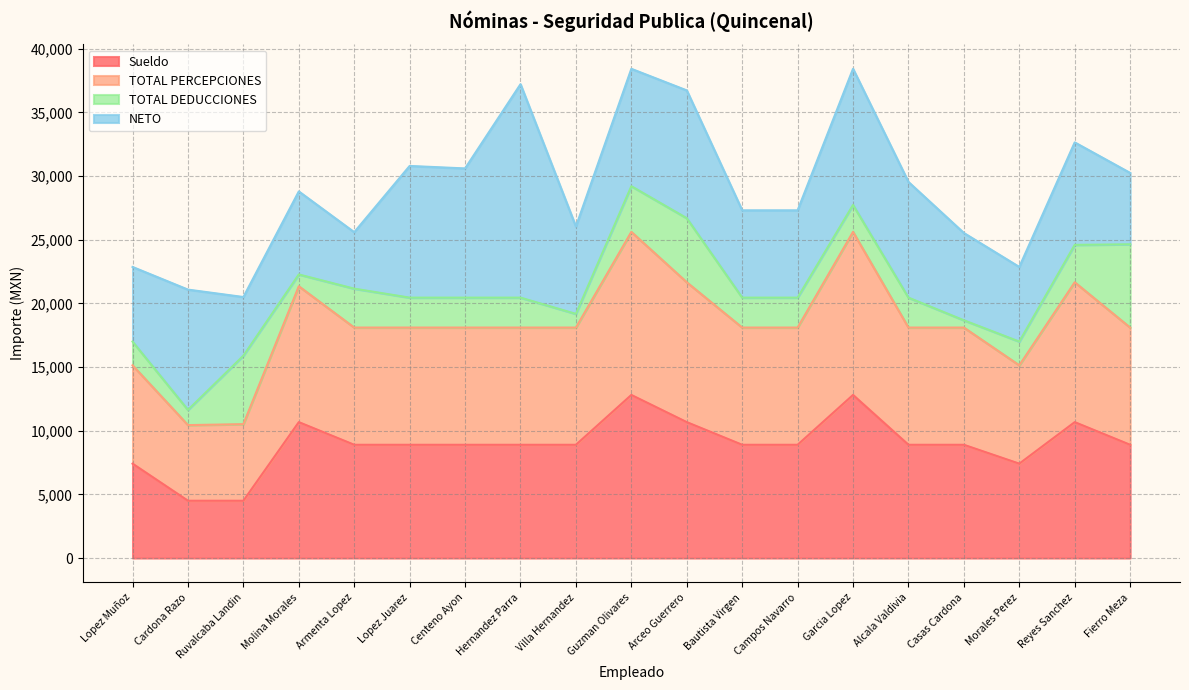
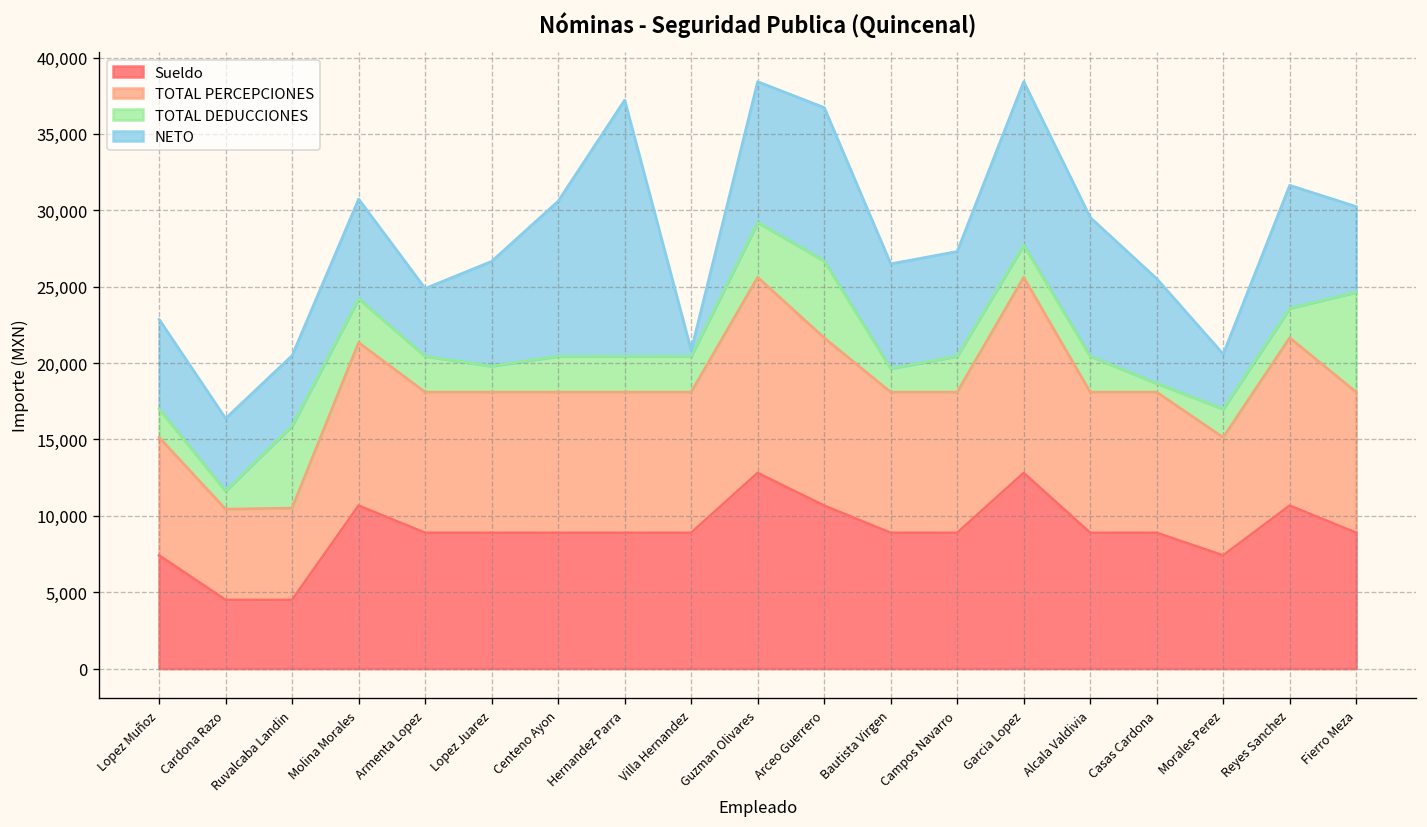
NETO, Cardona Razo: 9,500 -> 4,700
TOTAL DEDUCCIONES, Molina Morales: 900 -> 2,900
TOTAL DEDUCCIONES, Armenta Lopez: 3,100 -> 2,400
TOTAL DEDUCCIONES, Lopez Juarez: 2,400 -> 1,700
NETO, Lopez Juarez: 10,300 -> 6,900
TOTAL DEDUCCIONES, Villa Hernandez: 1,100 -> 2,400
NETO, Villa Hernandez: 6,900 -> 400
TOTAL DEDUCCIONES, Bautista Virgen: 2,400 -> 1,500
NETO, Morales Perez: 5,900 -> 3,600
TOTAL DEDUCCIONES, Reyes Sanchez: 2,900 -> 1,900
